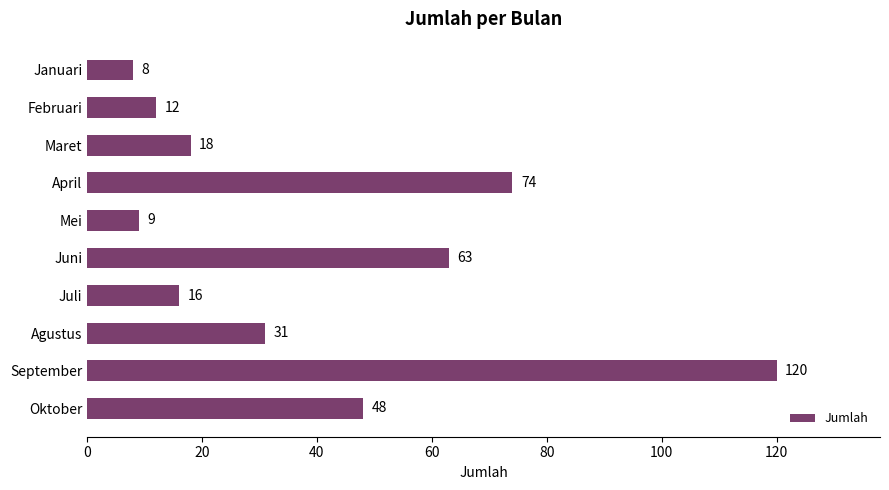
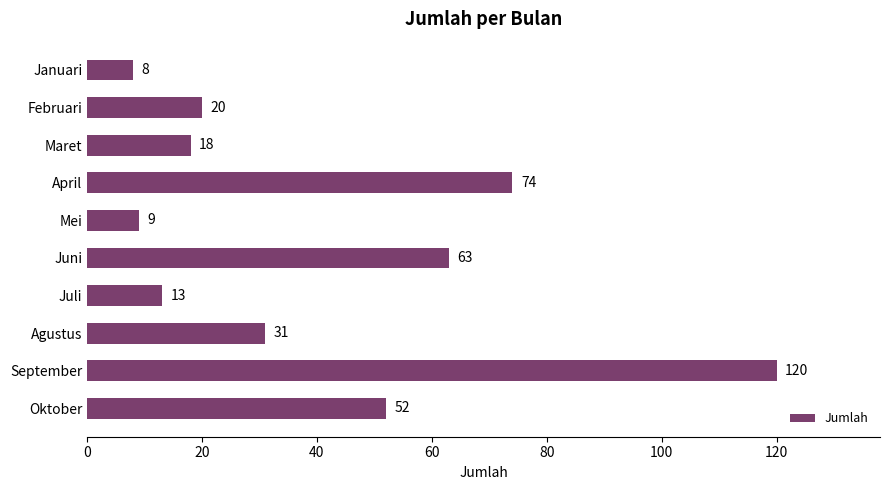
Februari: 12 -> 20
Juli: 16 -> 13
Oktober: 48 -> 52
